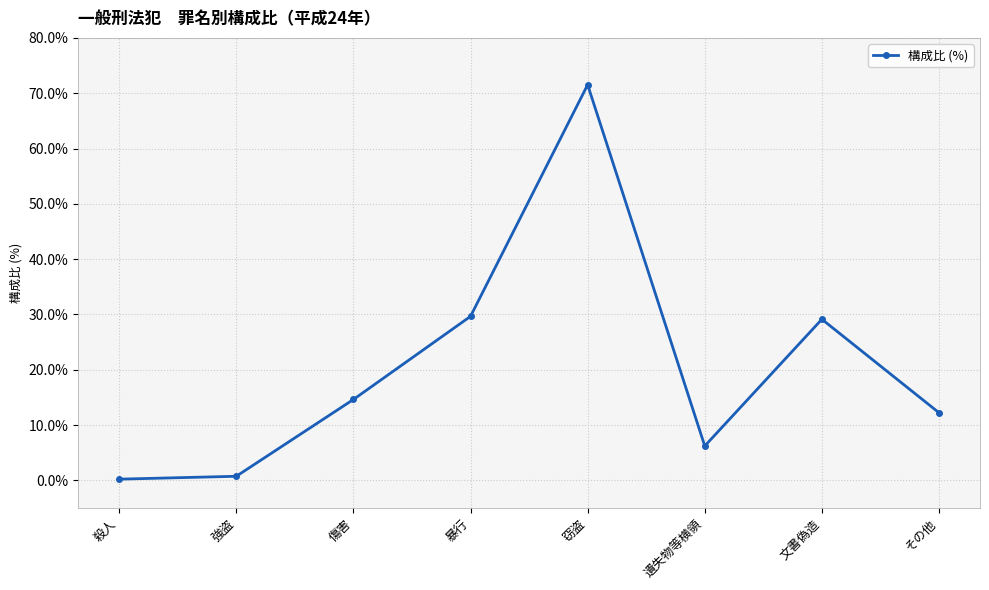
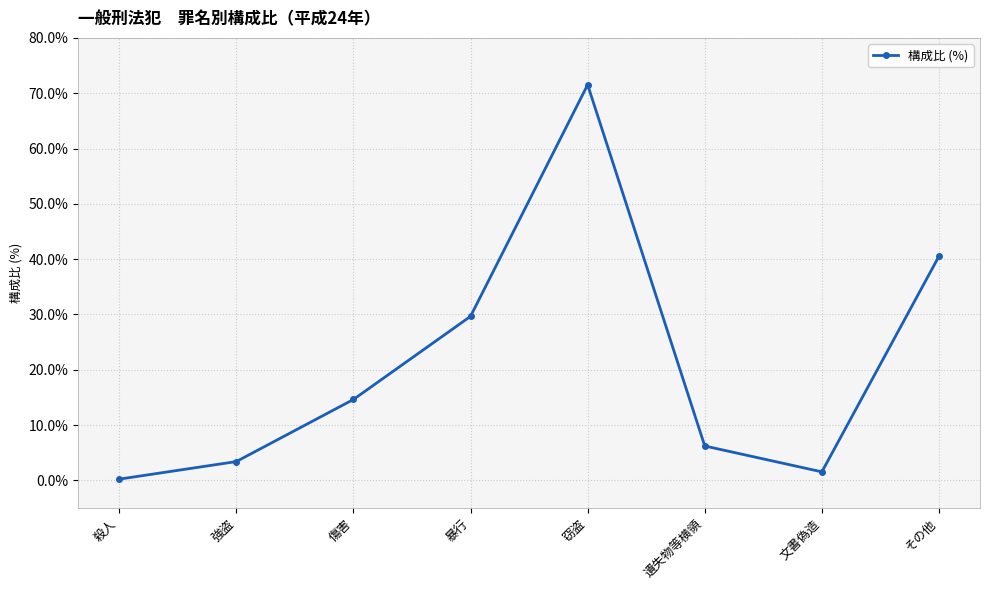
強盗: 1% -> 3%
文書偽造: 29% -> 2%
その他: 12% -> 41%
